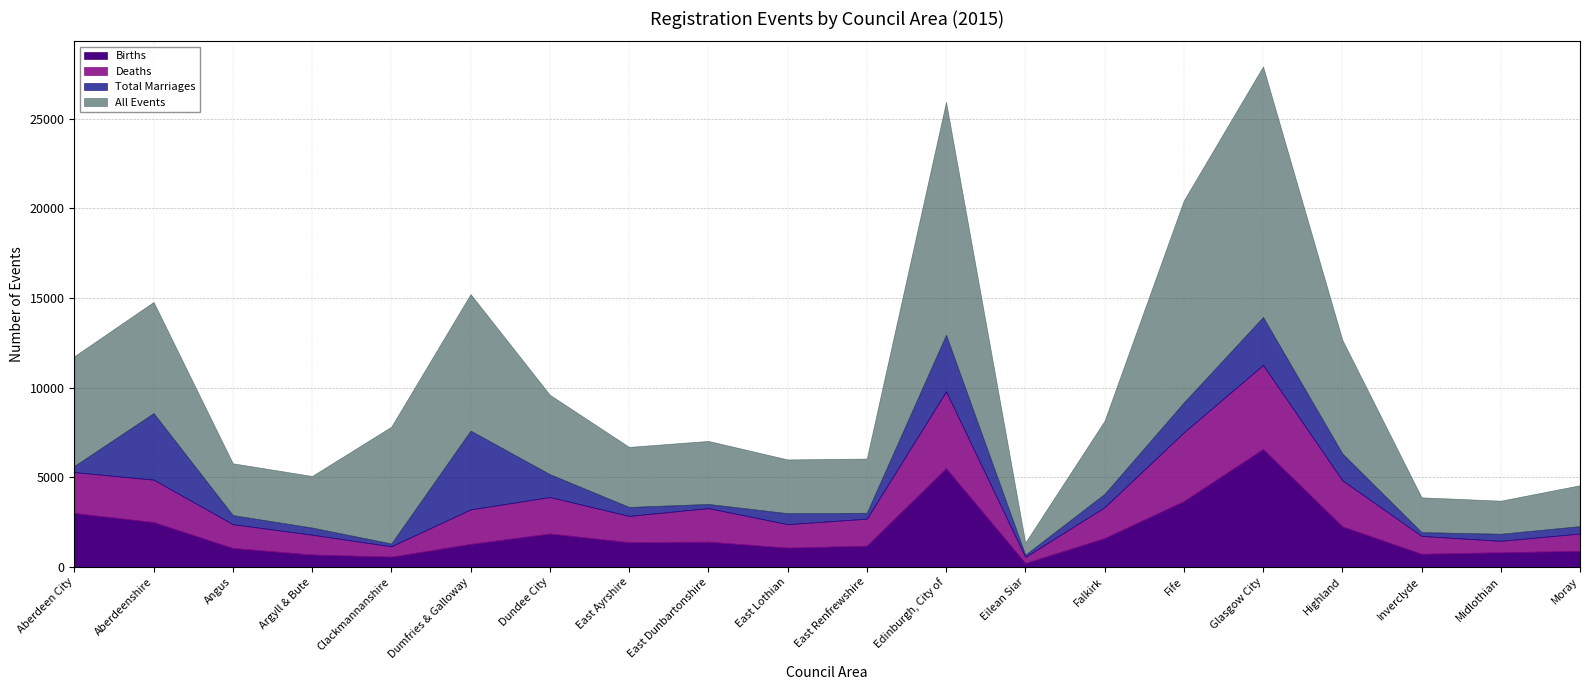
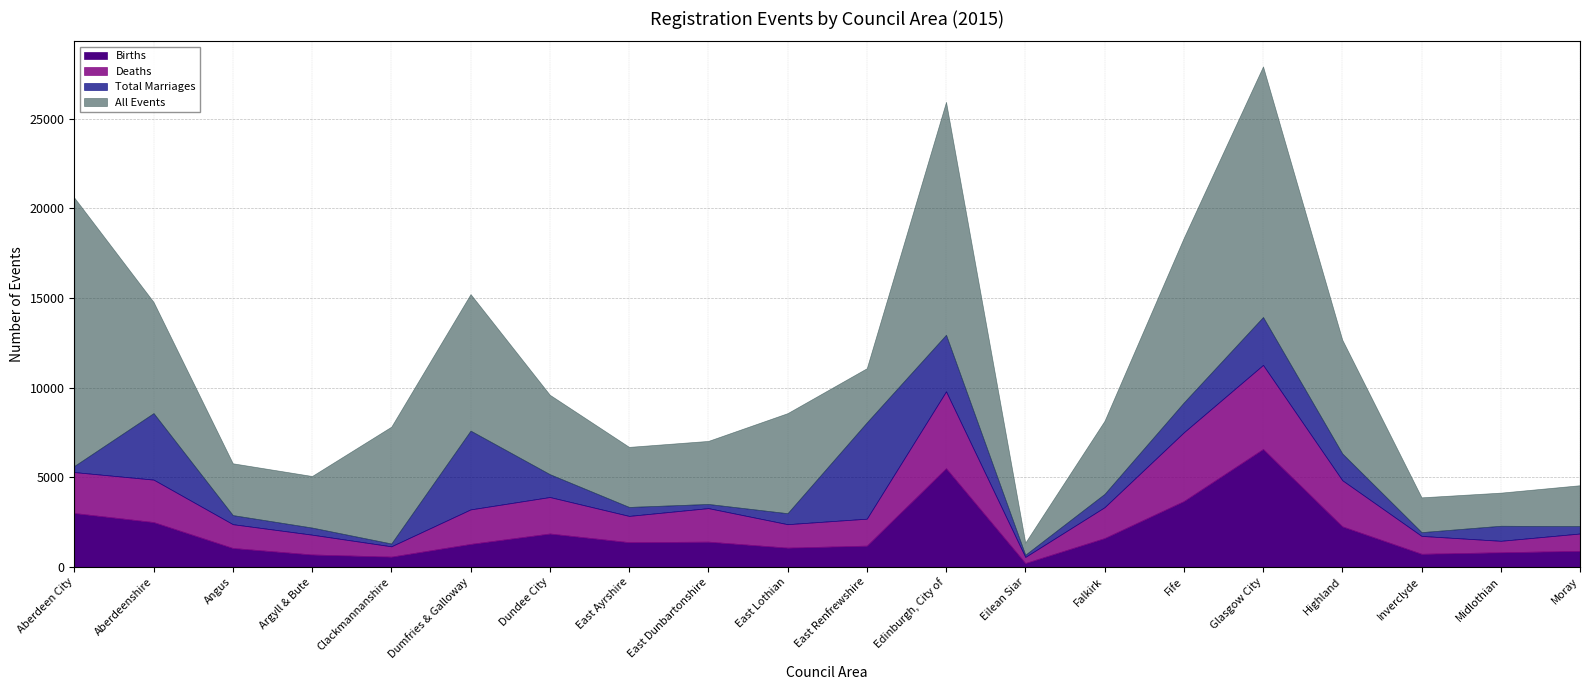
All Events, Aberdeen City: 6100 -> 15000
All Events, East Lothian: 3000 -> 5600
Total Marriages, East Renfrewshire: 300 -> 5400
All Events, Fife: 11300 -> 9200
Total Marriages, Midlothian: 400 -> 800
